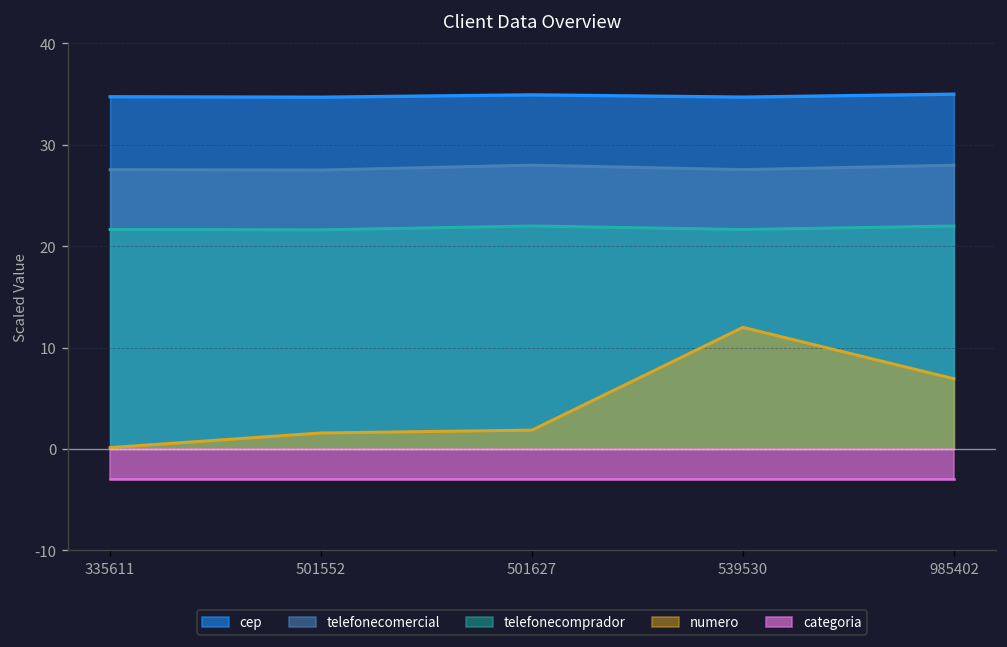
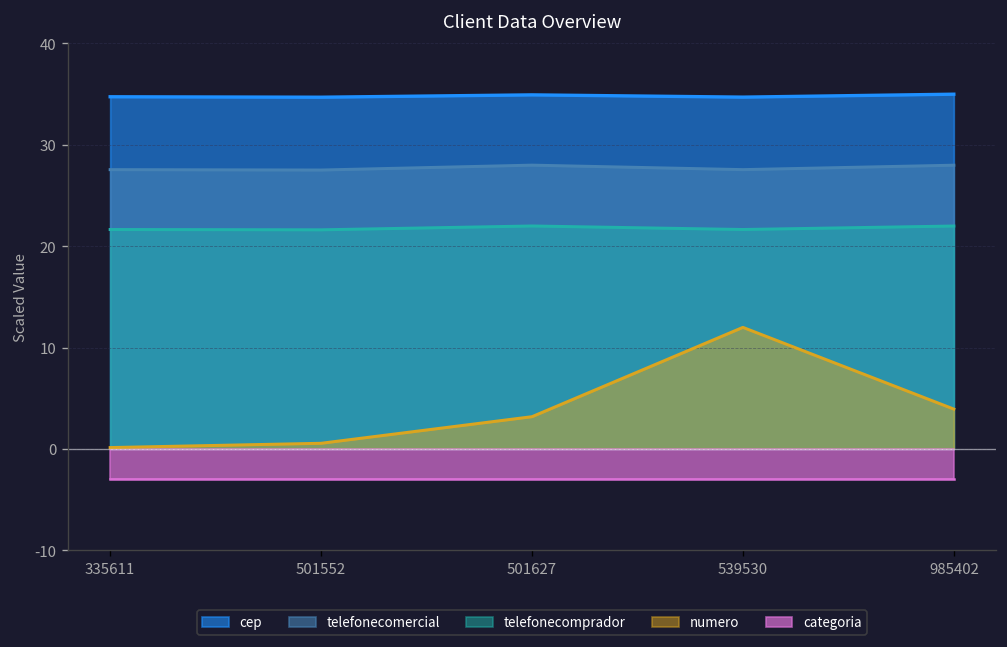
numero, 501552: 2 -> 1
numero, 501627: 2 -> 3
numero, 985402: 7 -> 4
